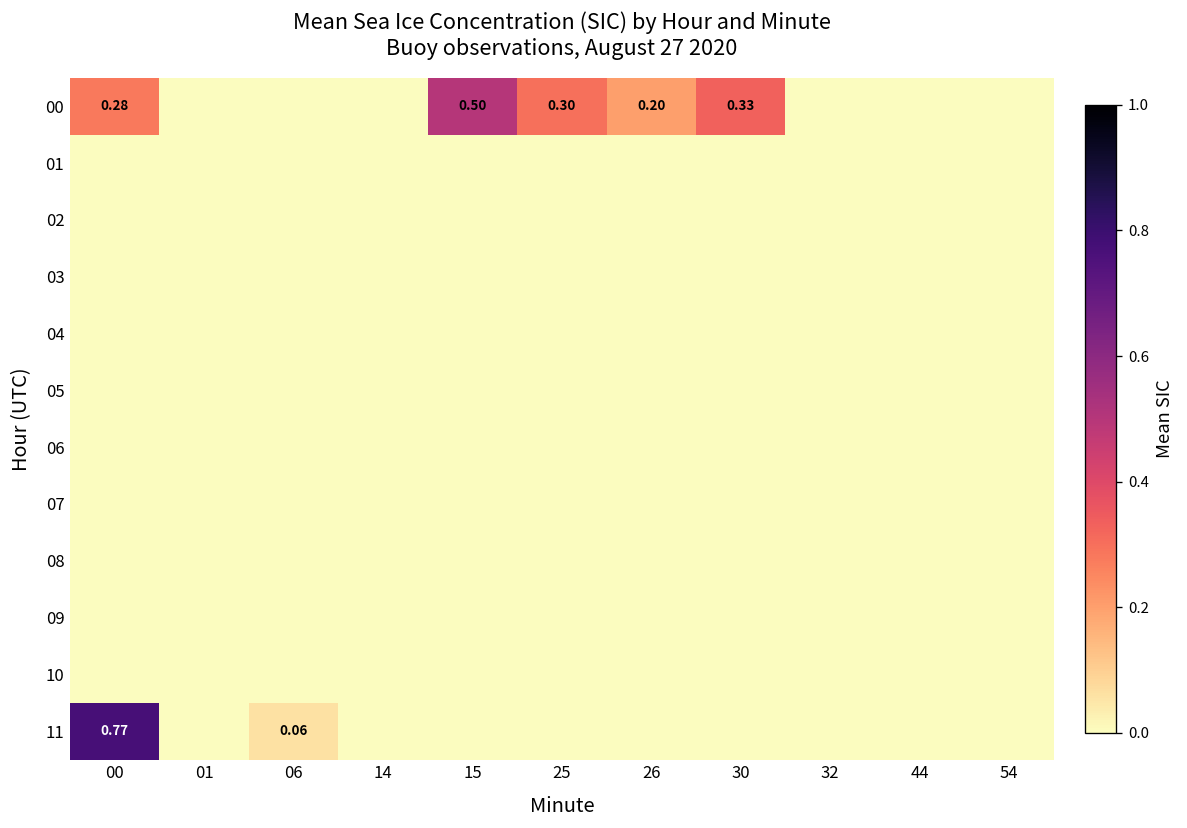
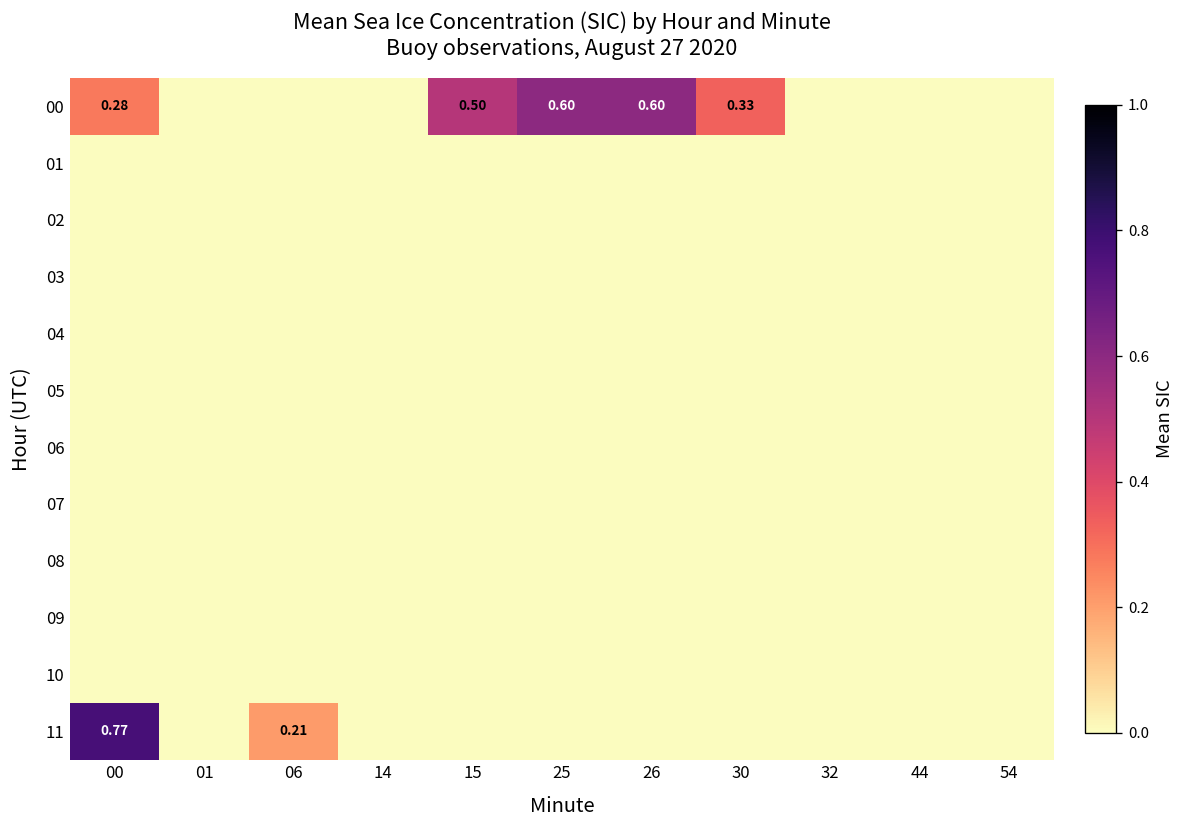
00, 25: 0.30 -> 0.60
00, 26: 0.20 -> 0.60
11, 06: 0.06 -> 0.21
